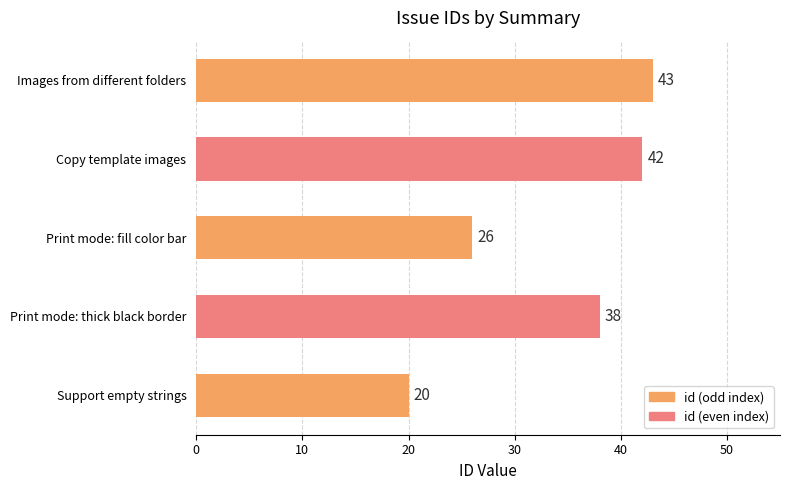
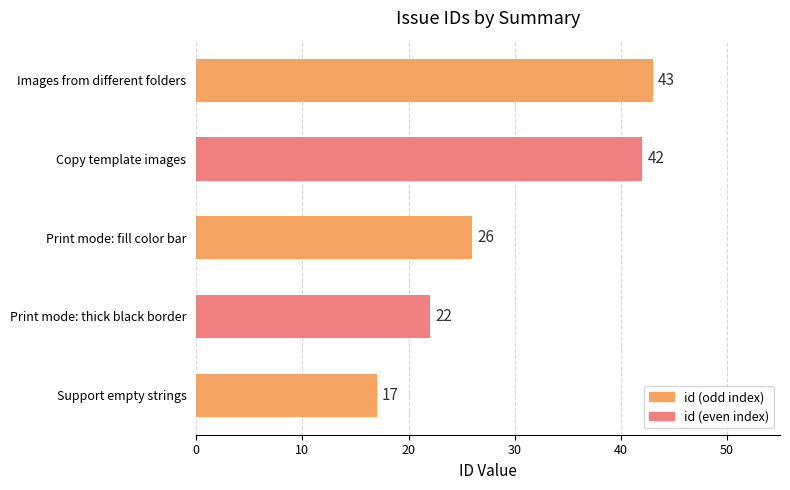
Print mode: thick black border: 38 -> 22
Support empty strings: 20 -> 17
